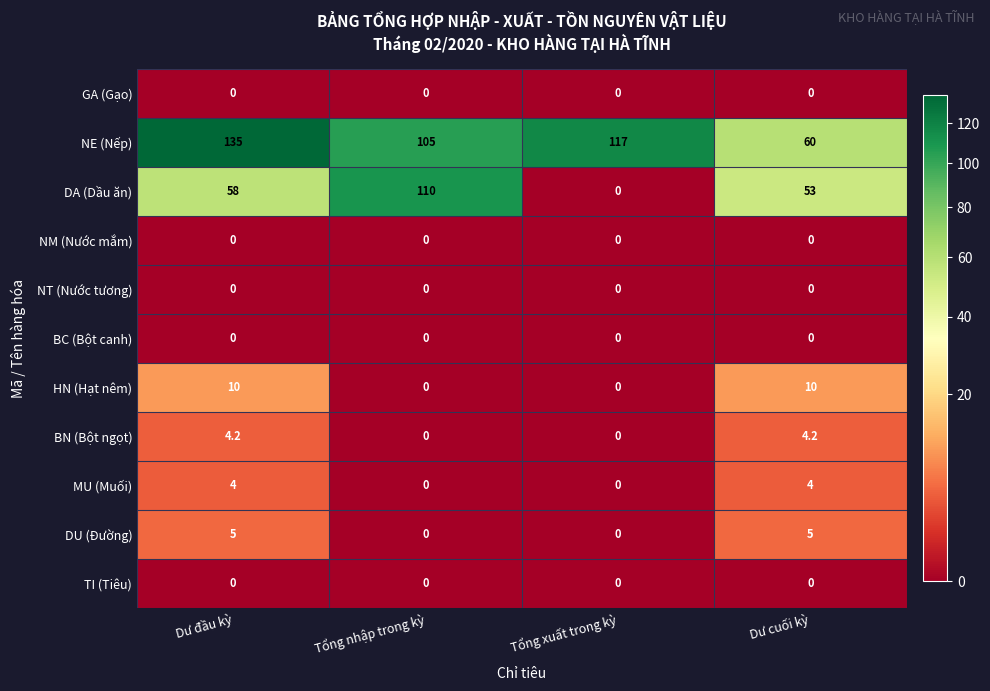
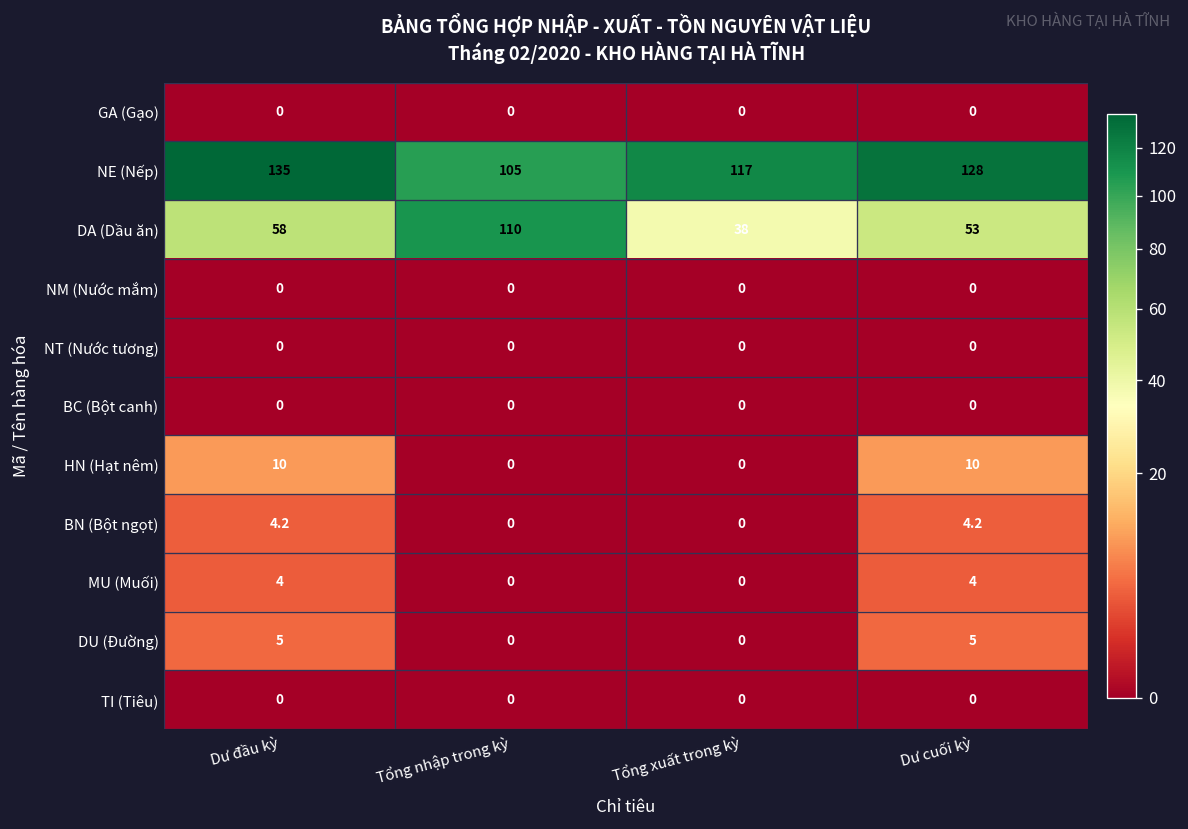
NE (Nếp), Dư cuối kỳ: 60 -> 128
DA (Dầu ăn), Tổng xuất trong kỳ: 0 -> 38
